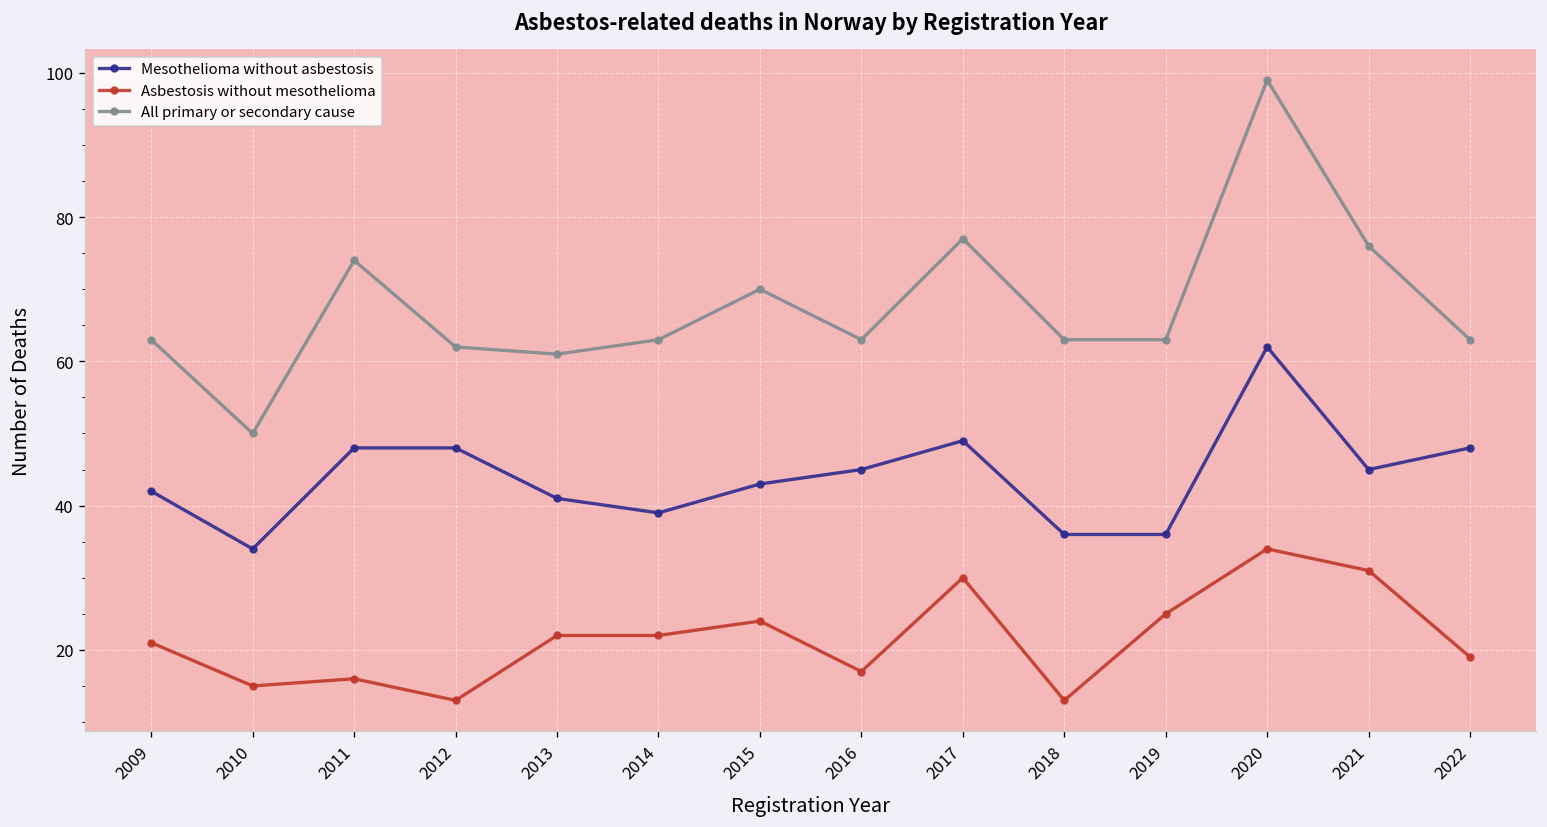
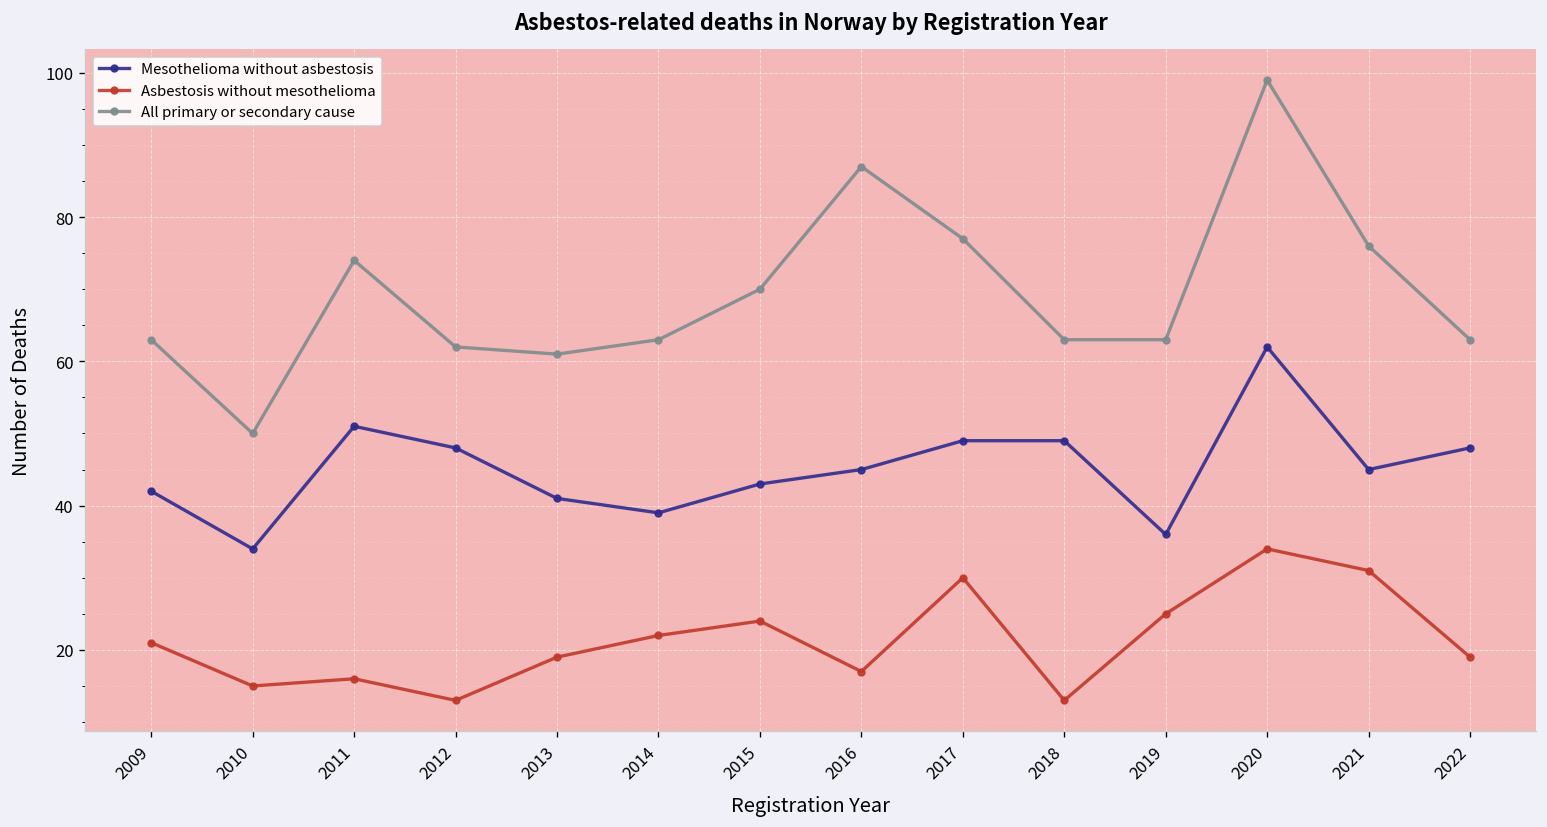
Mesothelioma without asbestosis, 2011: 48 -> 51
Asbestosis without mesothelioma, 2013: 22 -> 19
All primary or secondary cause, 2016: 63 -> 87
Mesothelioma without asbestosis, 2018: 36 -> 49
